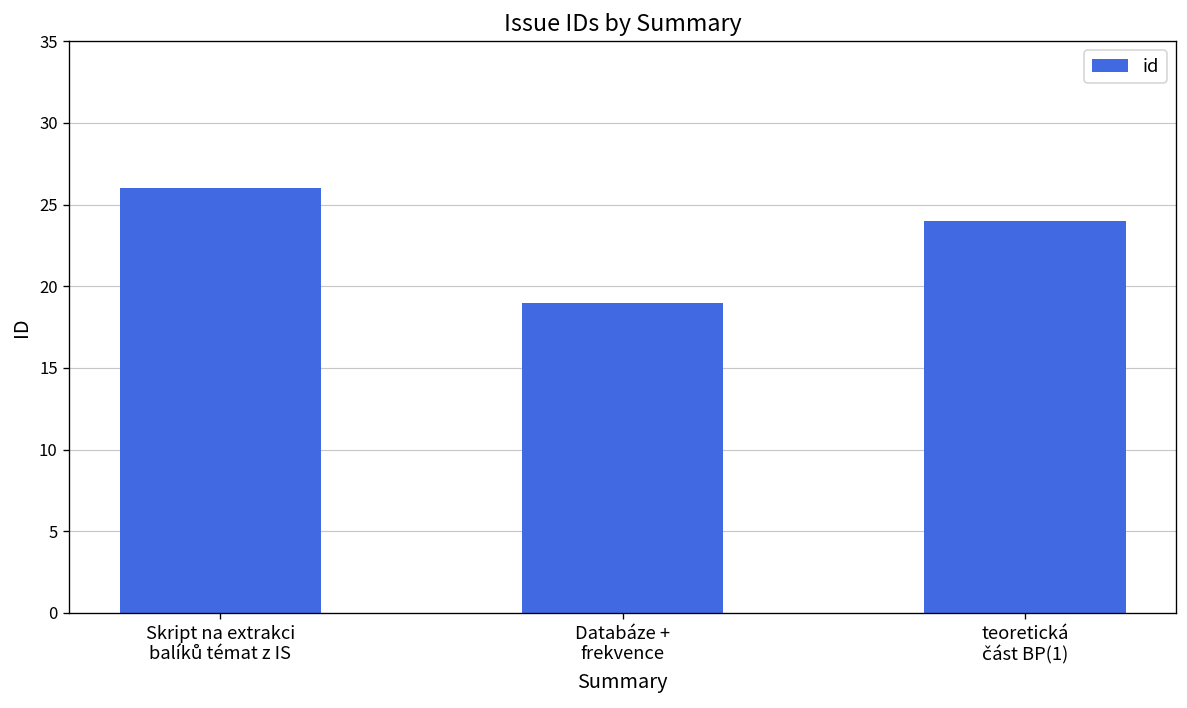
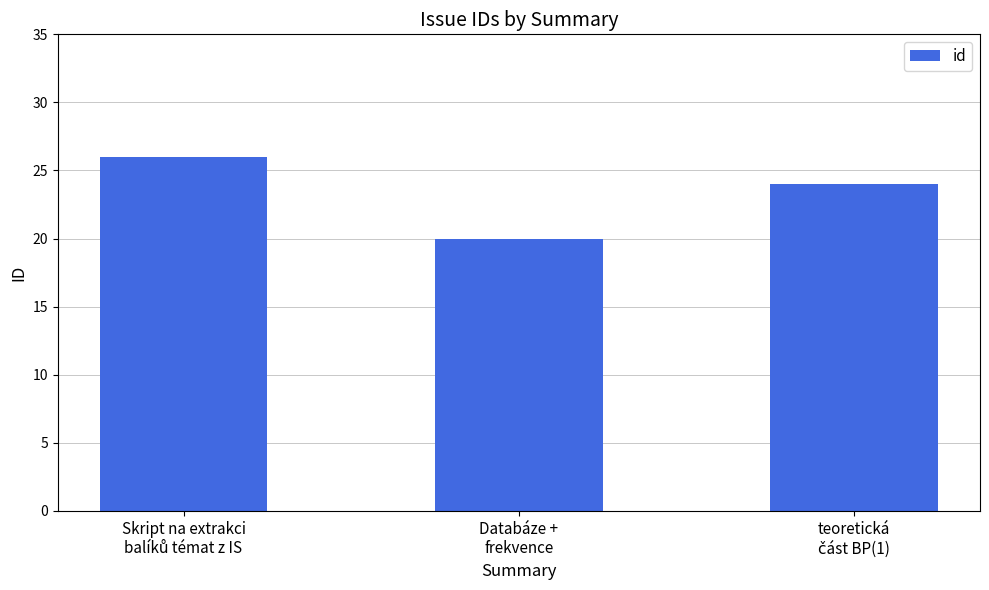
Databáze + frekvence: 19 -> 20
